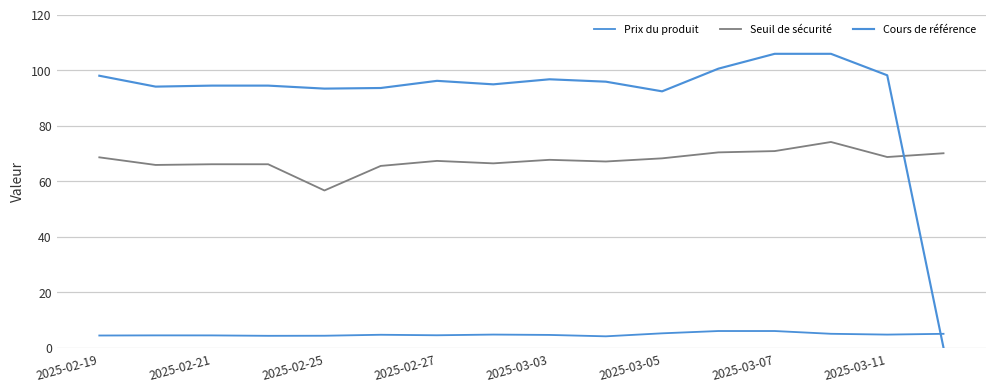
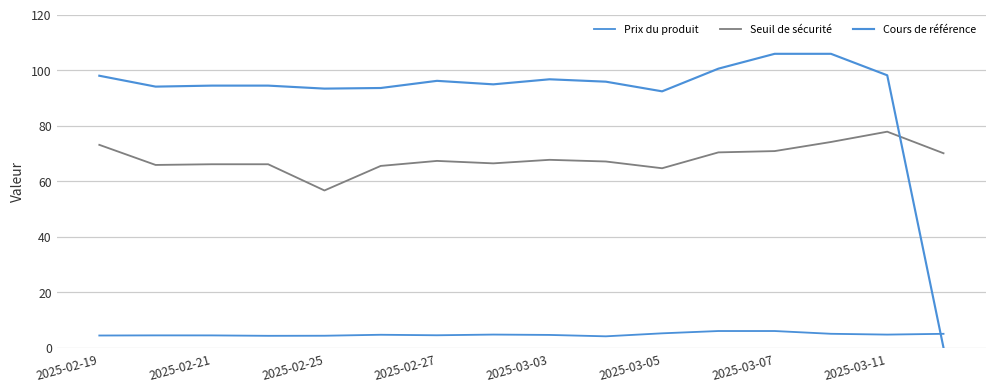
Seuil de sécurité, 2025-02-19: 69 -> 73
Seuil de sécurité, 2025-03-05: 68 -> 65
Seuil de sécurité, 2025-03-11: 69 -> 78
